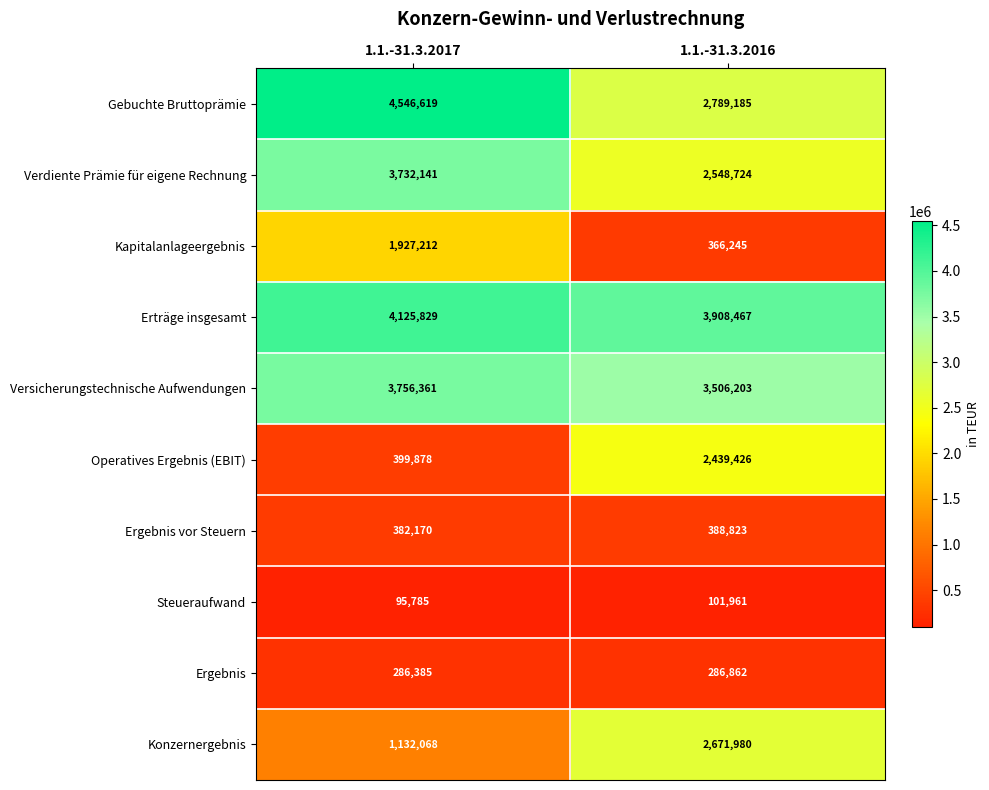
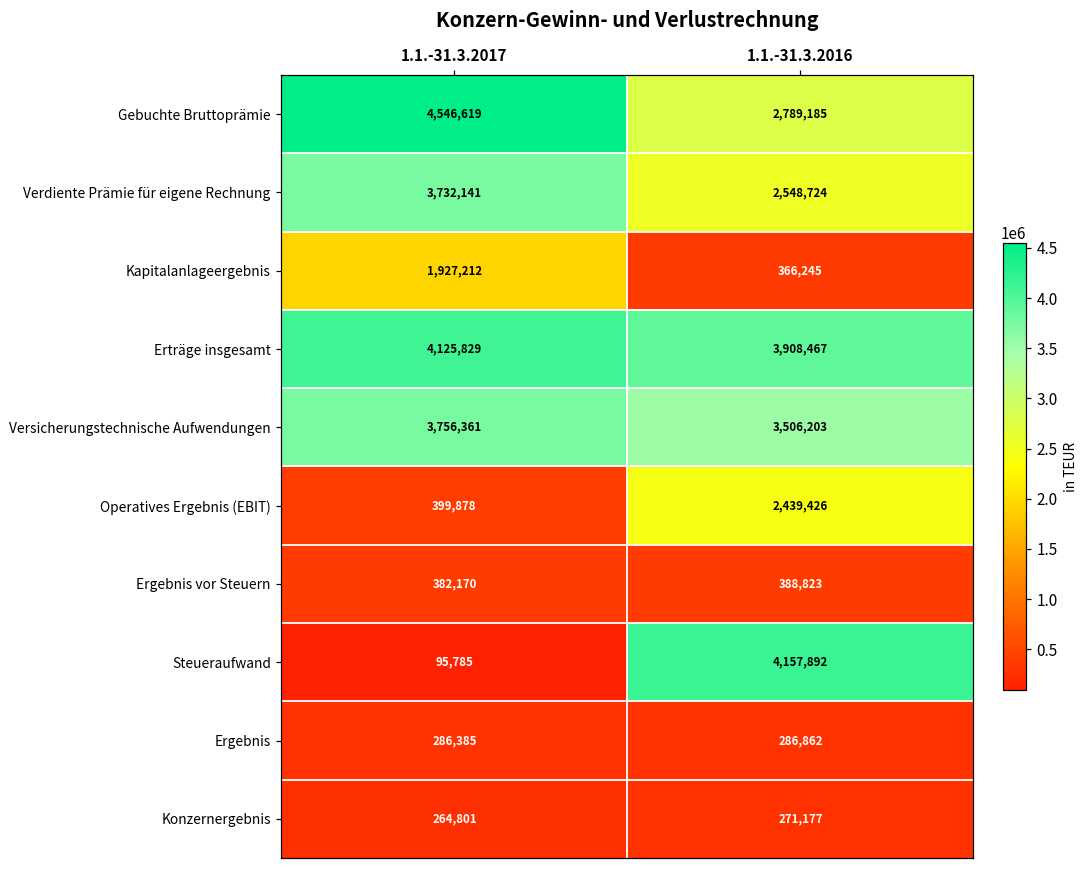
Steueraufwand, 1.1.-31.3.2016: 101,961 -> 4,157,892
Konzernergebnis, 1.1.-31.3.2017: 1,132,068 -> 264,801
Konzernergebnis, 1.1.-31.3.2016: 2,671,980 -> 271,177
